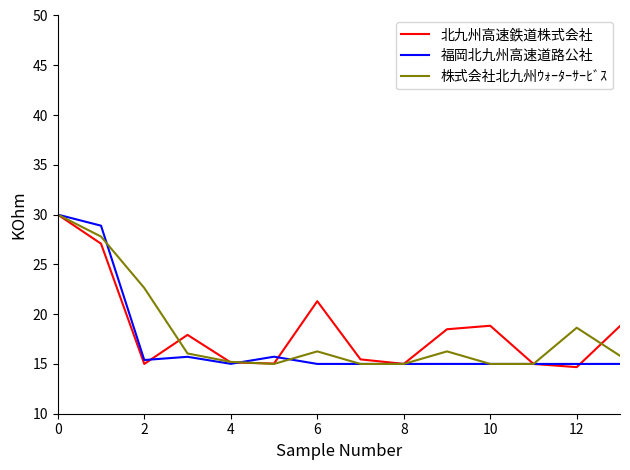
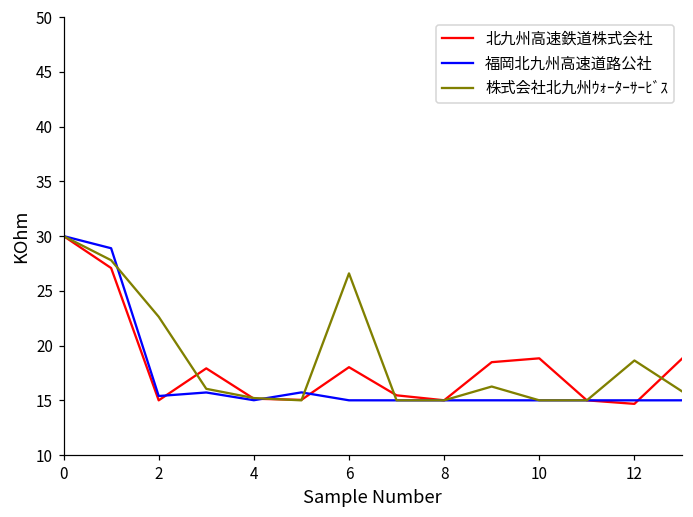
北九州高速鉄道株式会社, 6: 21 -> 18
株式会社北九州ｳｫｰﾀｰｻｰﾋﾞｽ, 6: 16 -> 27
